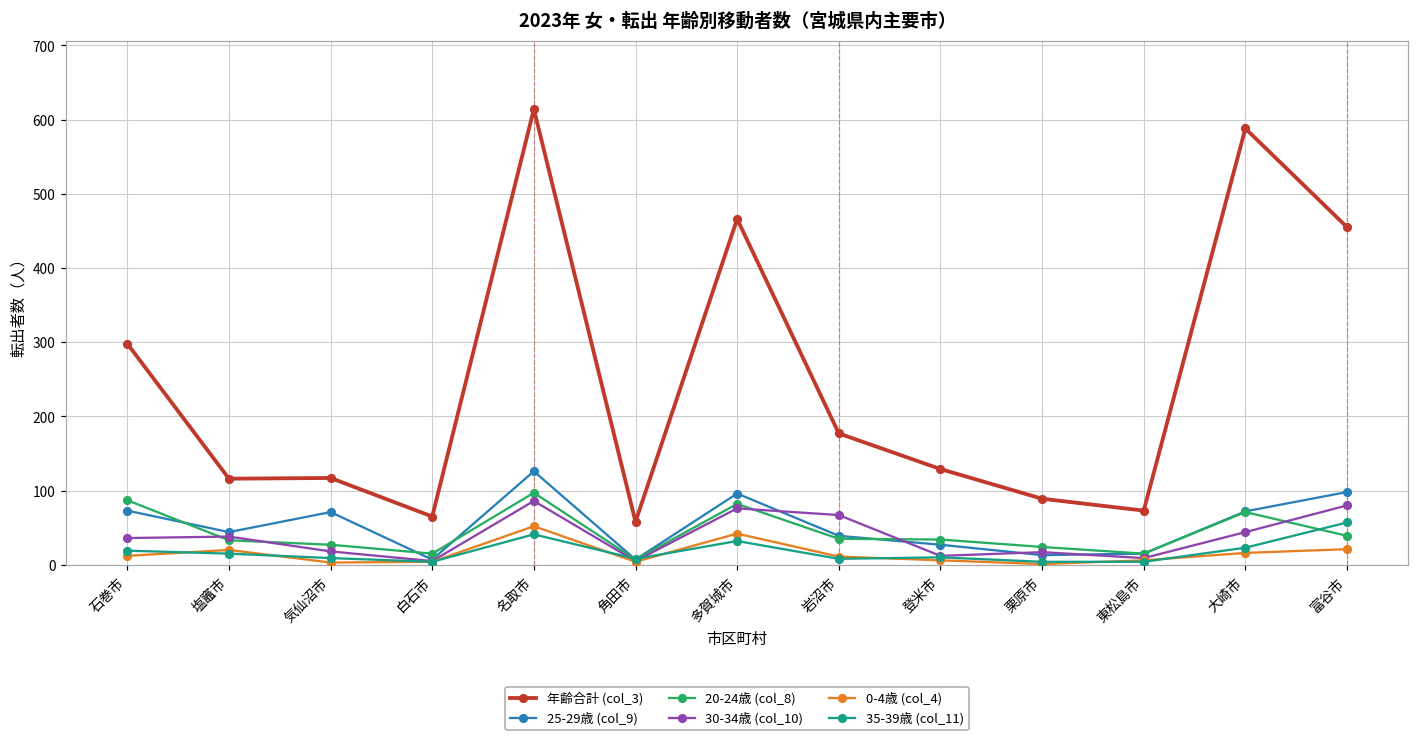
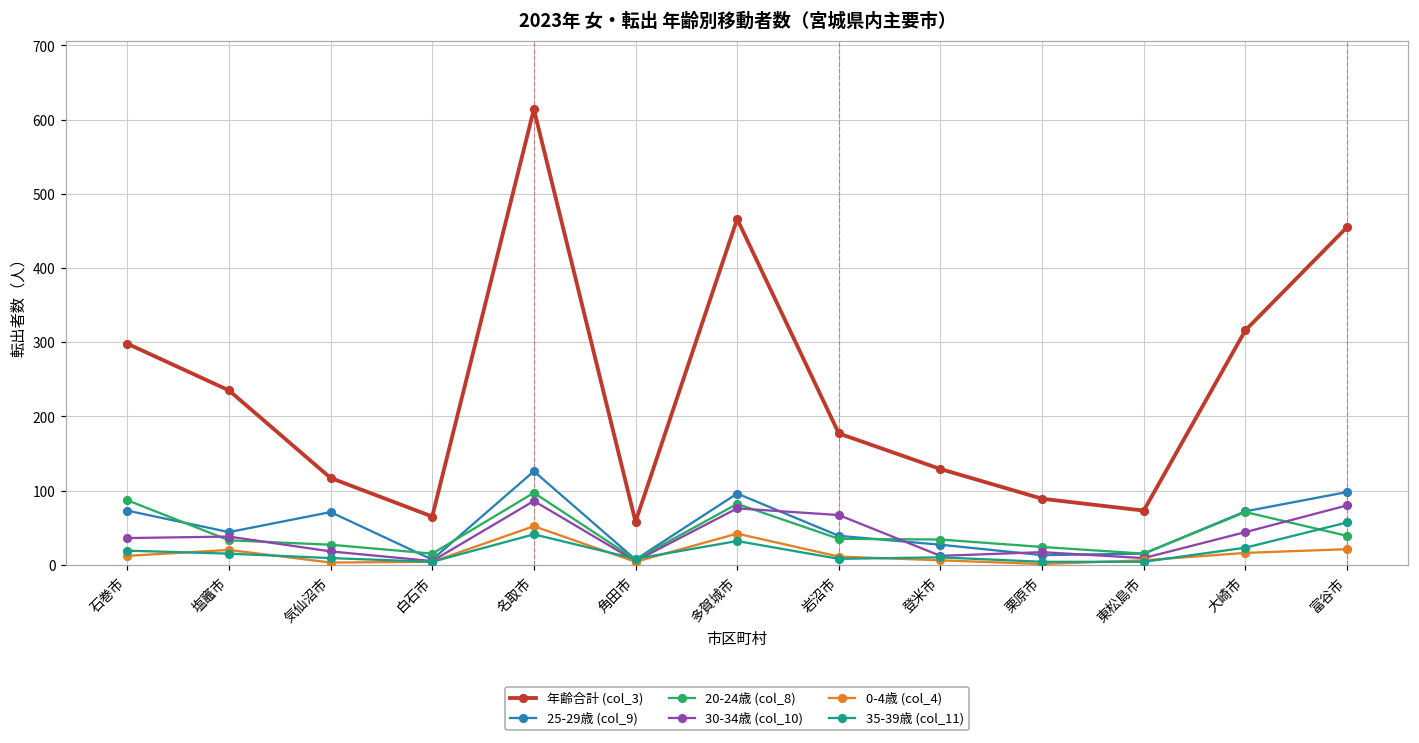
年齢合計 (col_3), 塩竈市: 120 -> 240
年齢合計 (col_3), 大崎市: 590 -> 320
